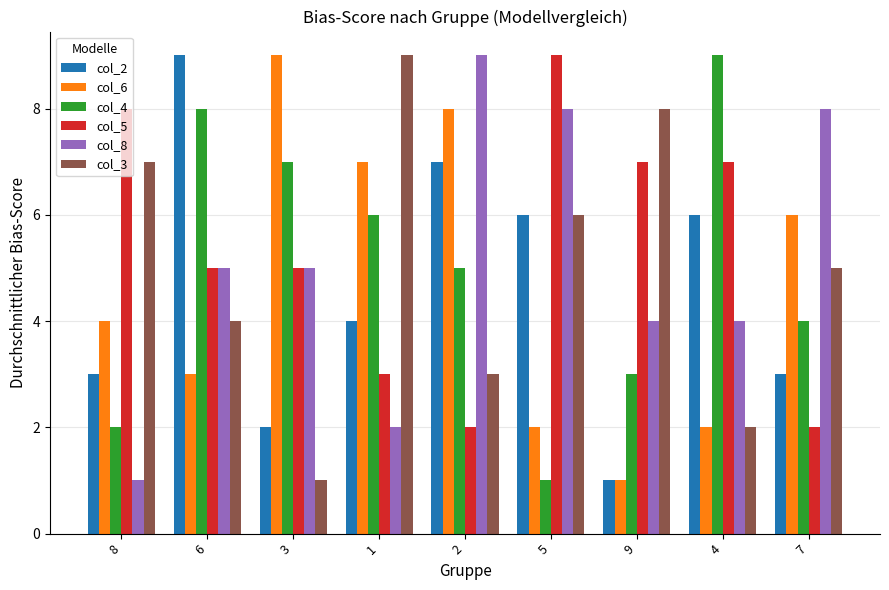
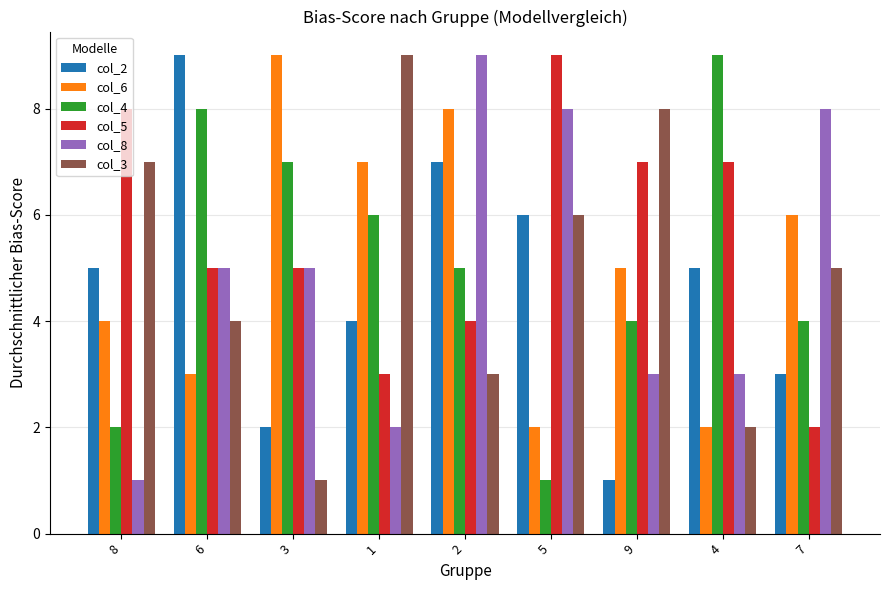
col_2, 8: 3 -> 5
col_5, 2: 2 -> 4
col_6, 9: 1 -> 5
col_4, 9: 3 -> 4
col_8, 9: 4 -> 3
col_2, 4: 6 -> 5
col_8, 4: 4 -> 3
